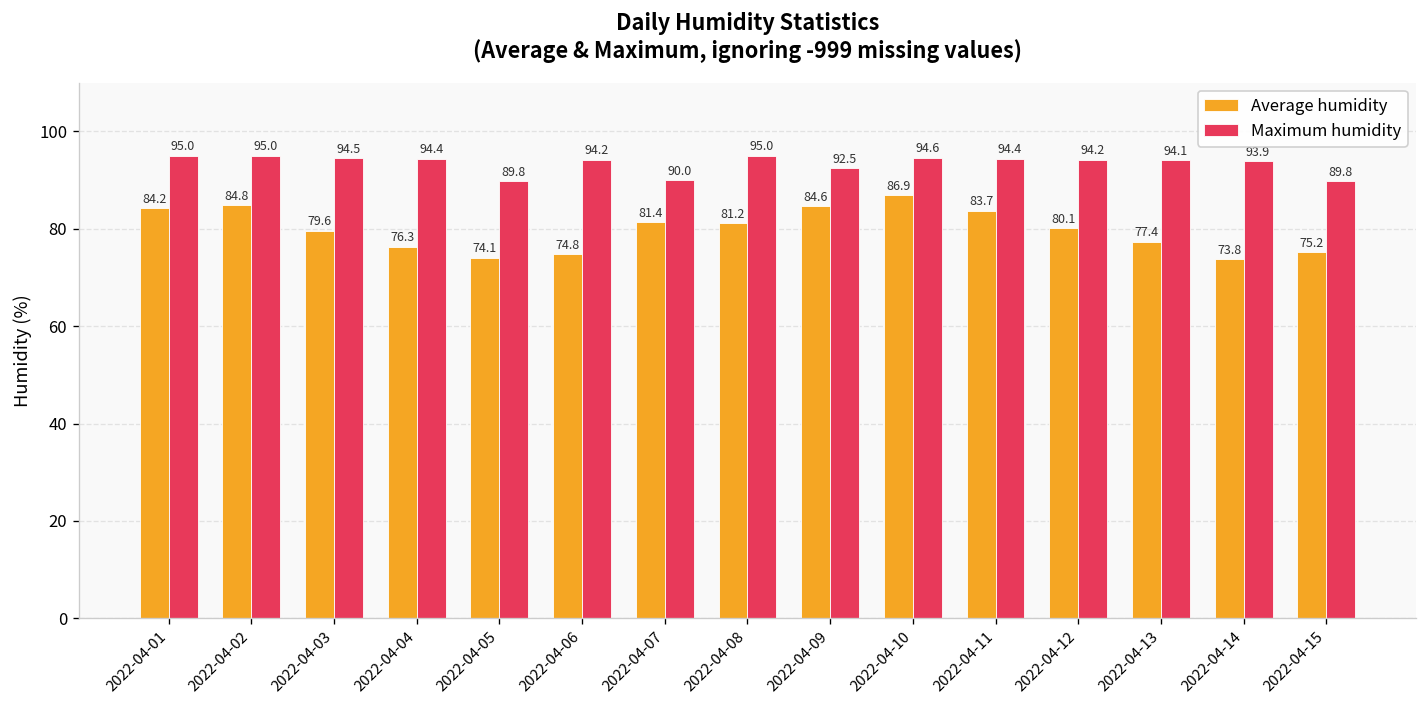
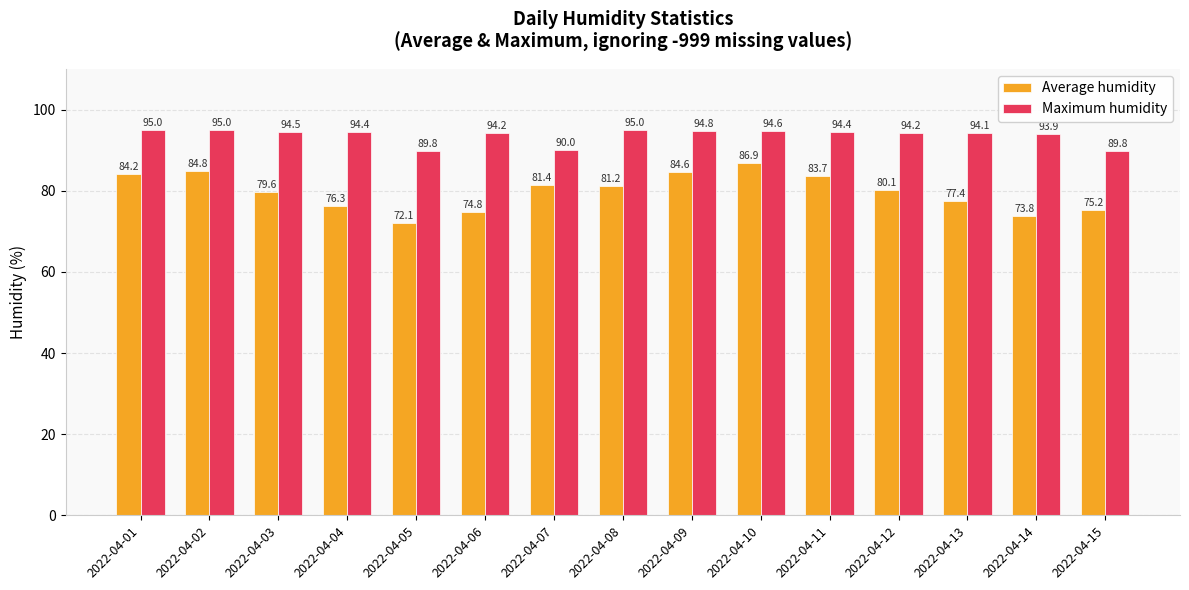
Average humidity, 2022-04-05: 74.1 -> 72.1
Maximum humidity, 2022-04-09: 92.5 -> 94.8
